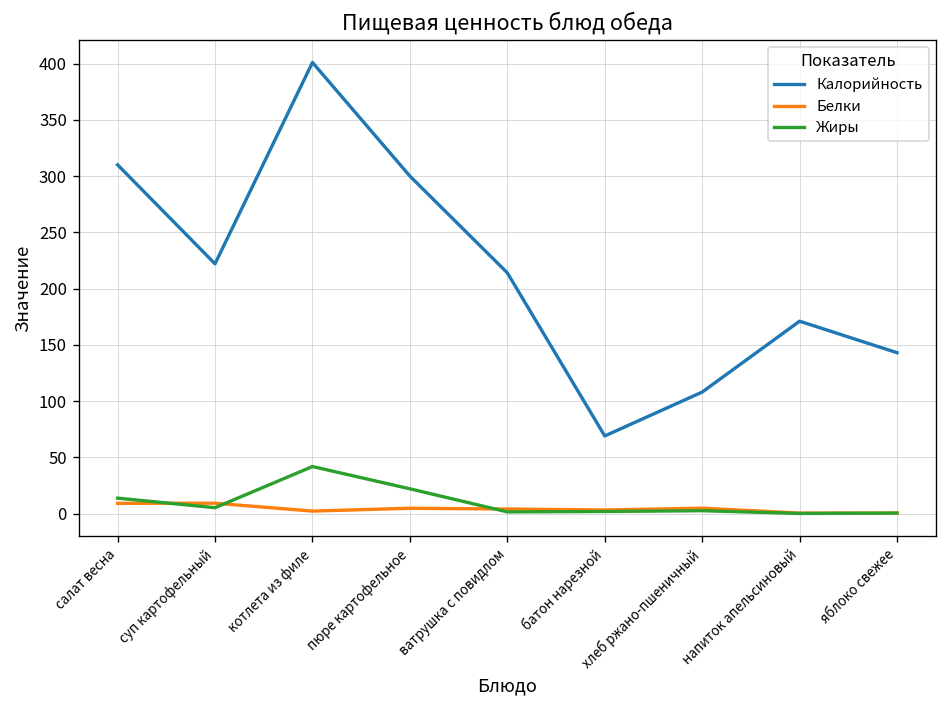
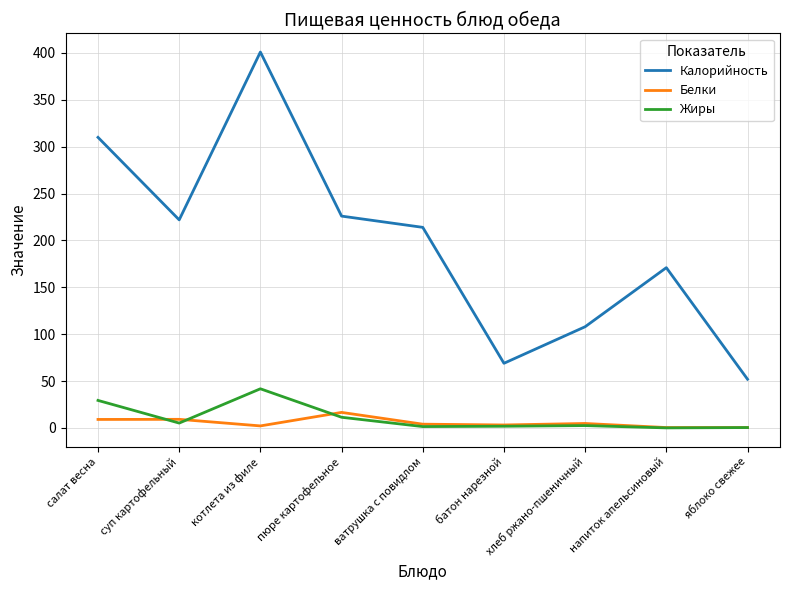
Жиры, салат весна: 10 -> 30
Калорийность, пюре картофельное: 300 -> 230
Белки, пюре картофельное: 0 -> 20
Жиры, пюре картофельное: 20 -> 10
Калорийность, яблоко свежее: 140 -> 50
